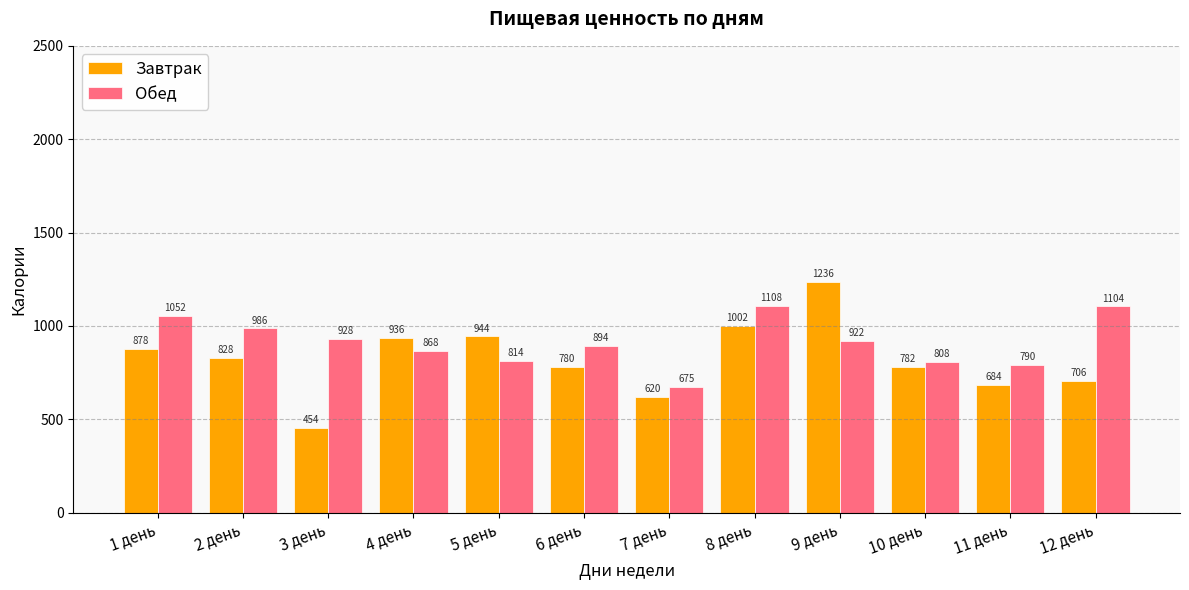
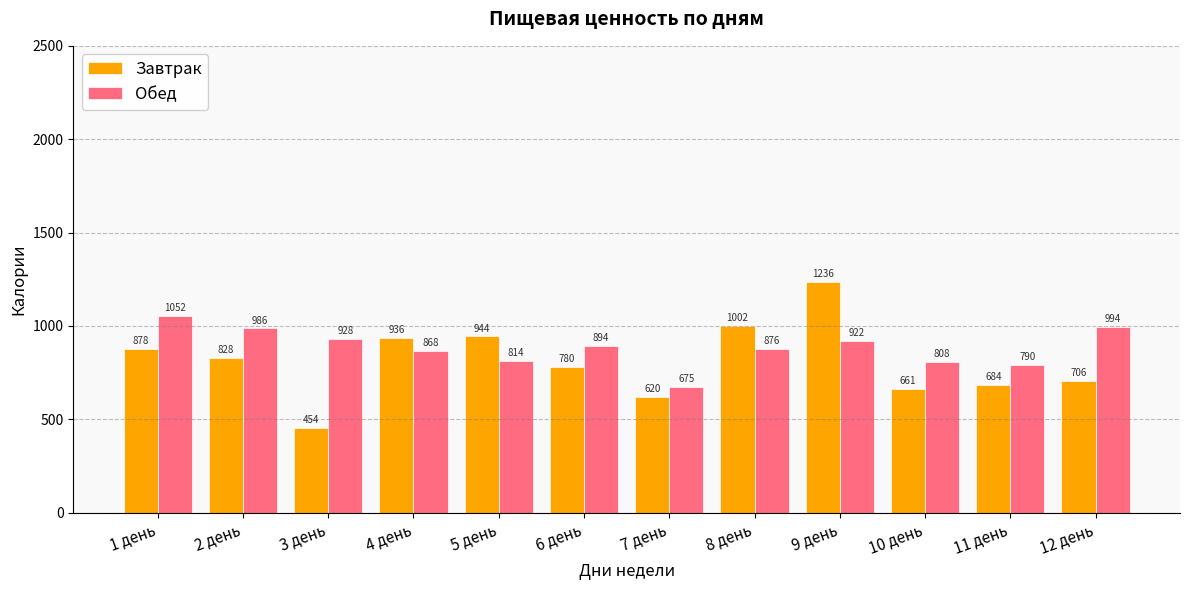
Обед, 8 день: 1108 -> 876
Завтрак, 10 день: 782 -> 661
Обед, 12 день: 1104 -> 994
